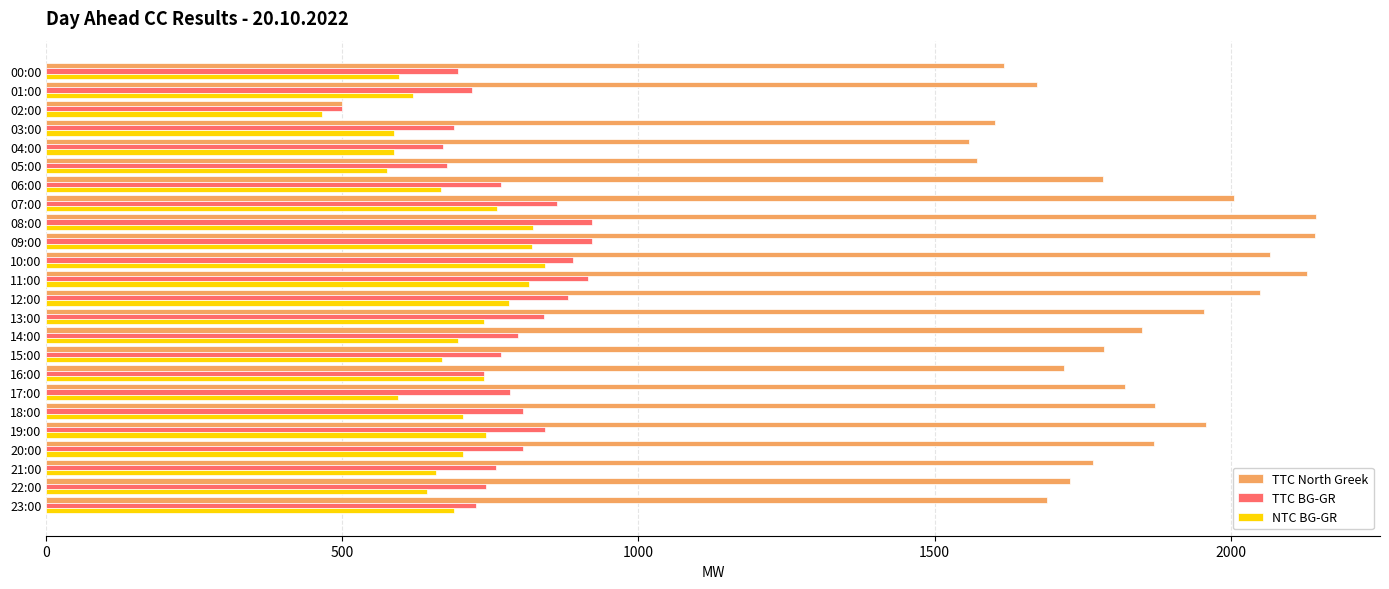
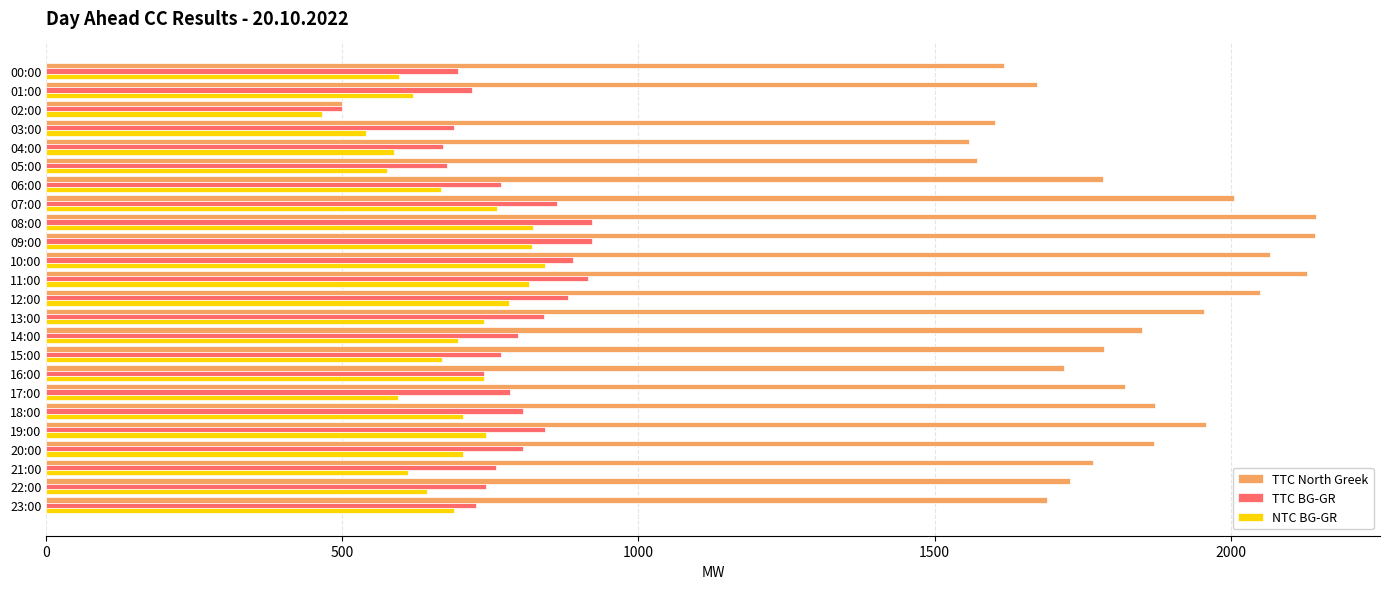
NTC BG-GR, 03:00: 590 -> 540
NTC BG-GR, 21:00: 660 -> 610
